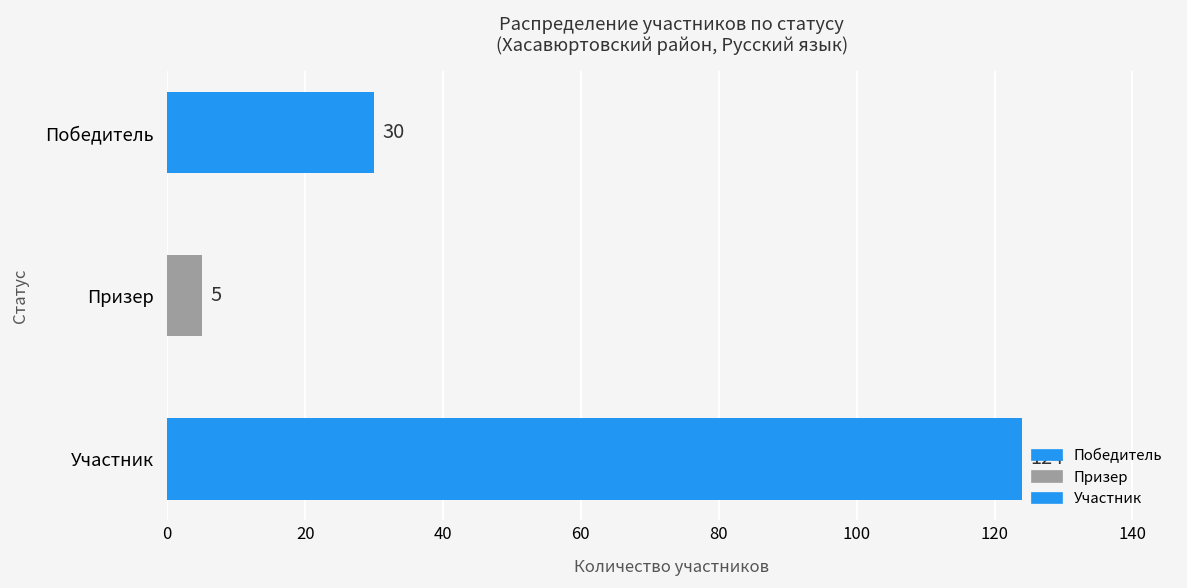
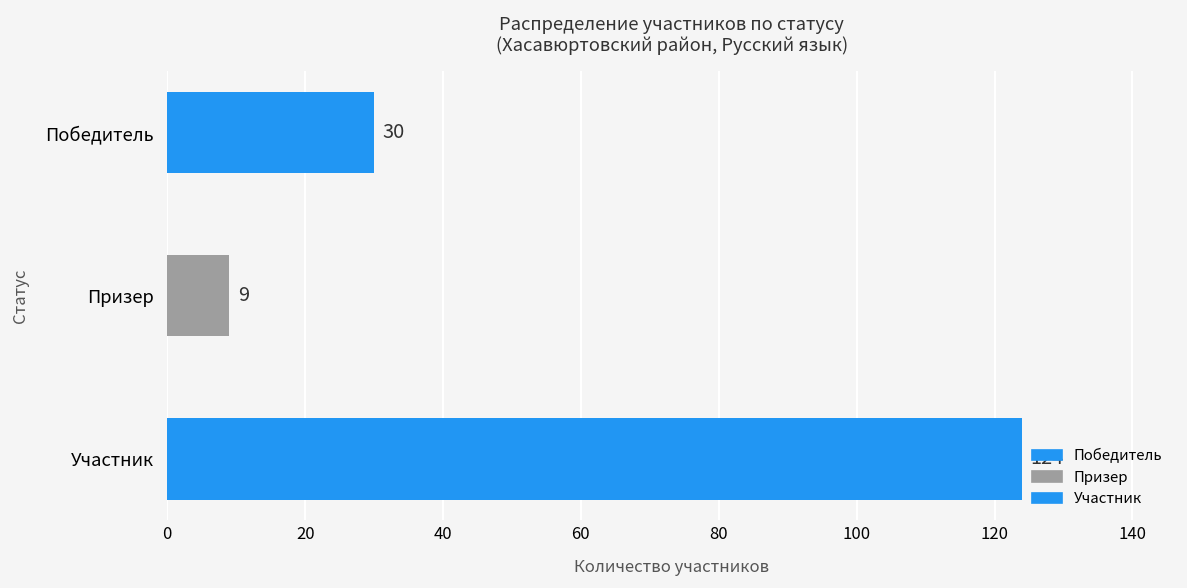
Призер: 5 -> 9
